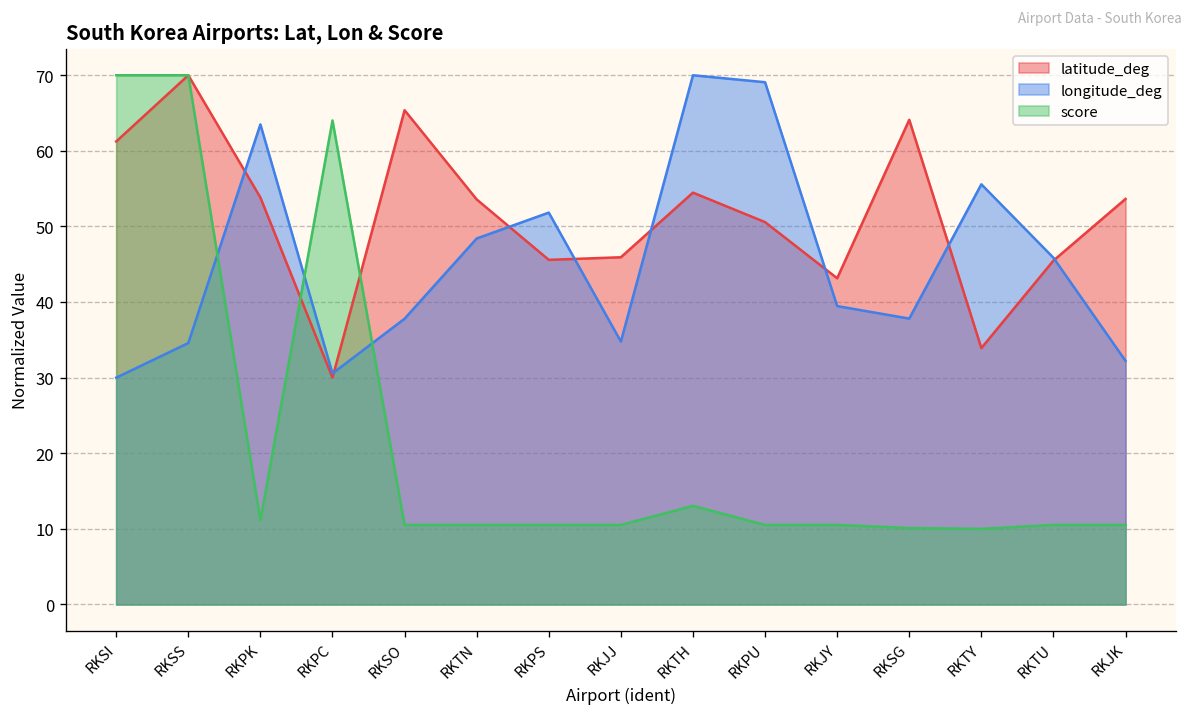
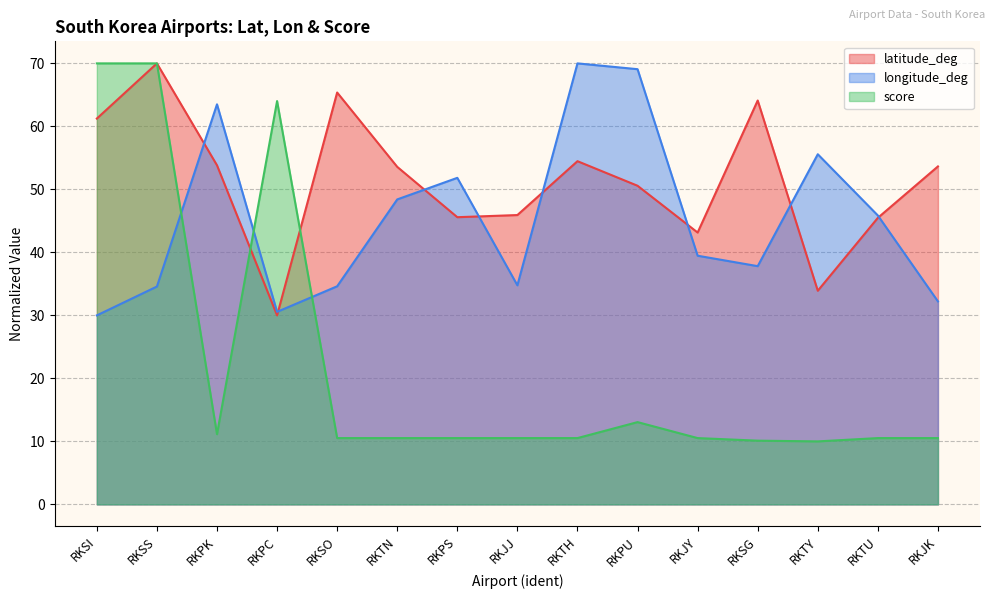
longitude_deg, RKSO: 38 -> 35
score, RKTH: 13 -> 11
score, RKPU: 11 -> 13
